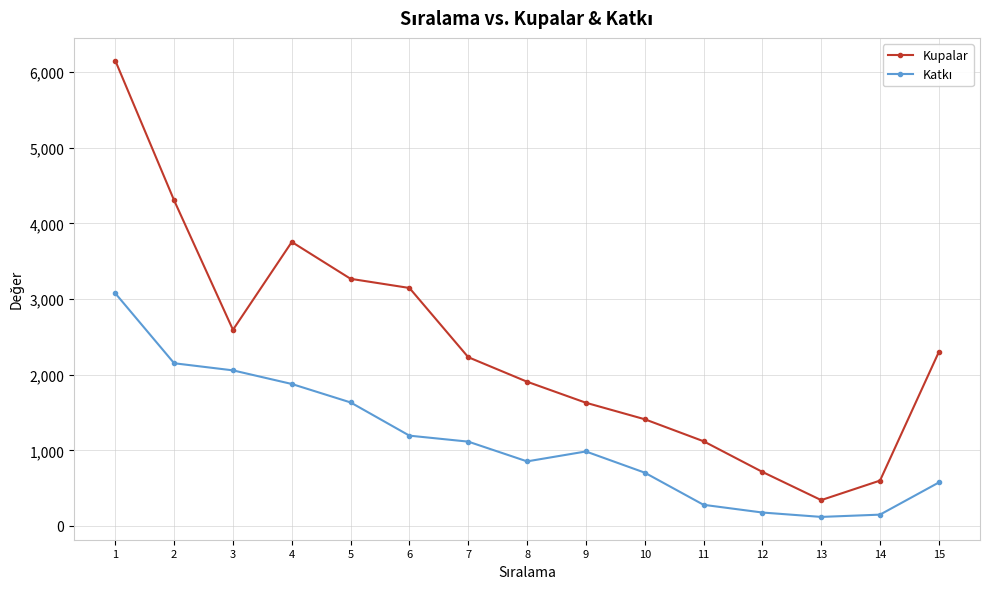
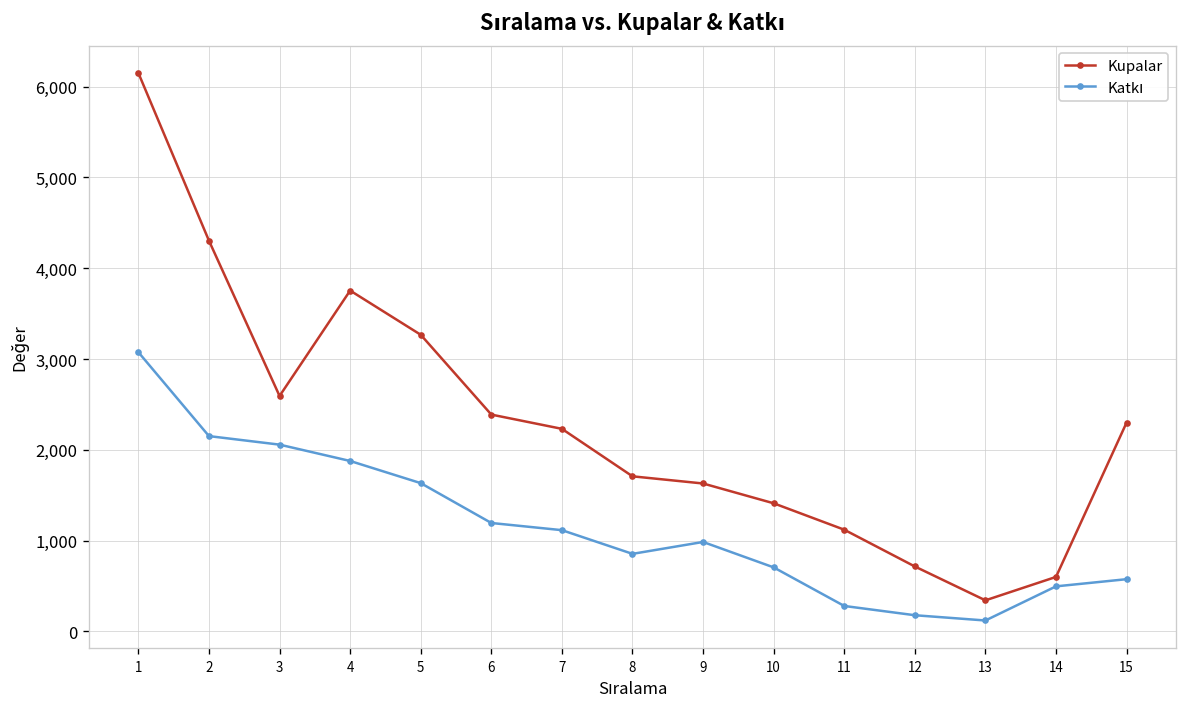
Kupalar, 6: 3,100 -> 2,400
Kupalar, 8: 1,900 -> 1,700
Katkı, 14: 200 -> 500
